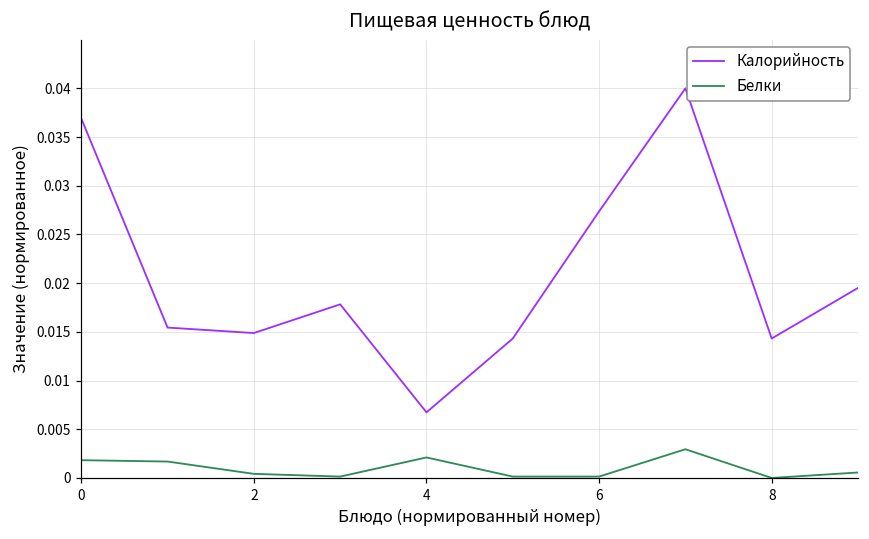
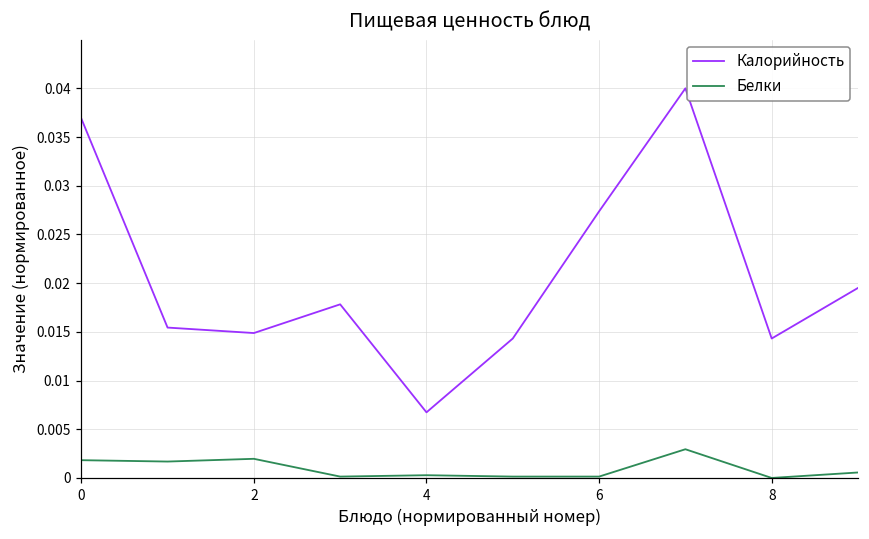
Белки, 2: 0.000 -> 0.002
Белки, 4: 0.002 -> 0.000
